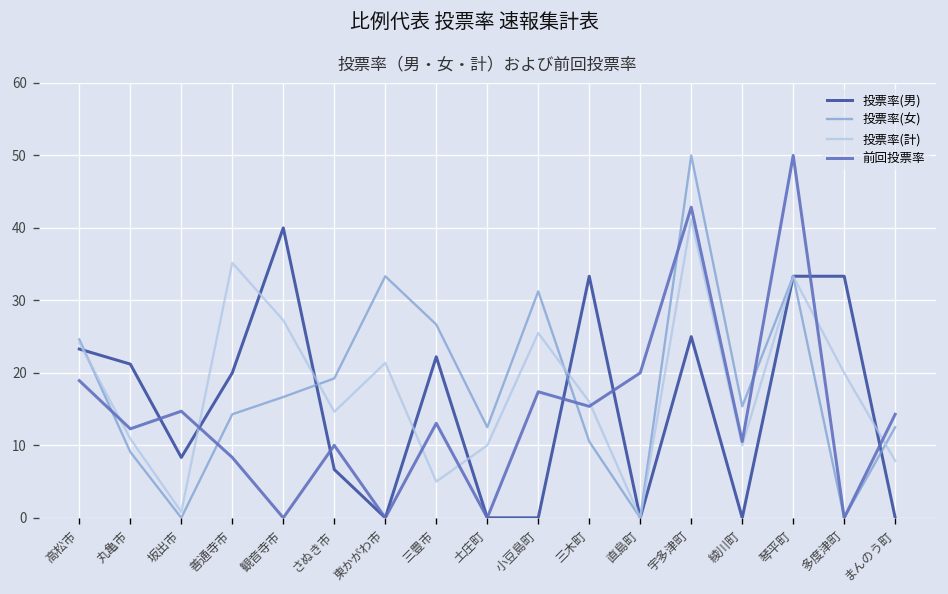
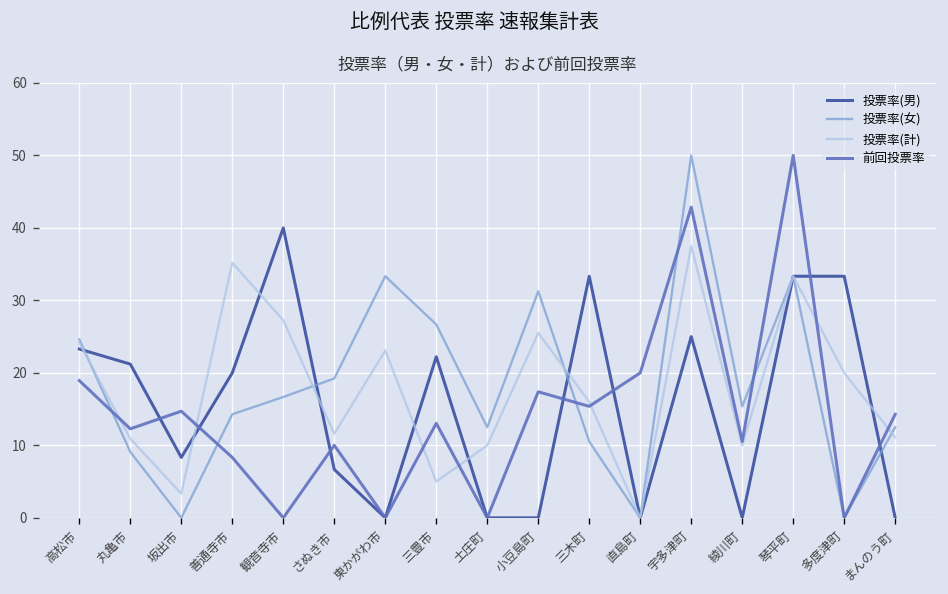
投票率(計), 坂出市: 1 -> 3
投票率(計), さぬき市: 15 -> 12
投票率(計), 東かがわ市: 21 -> 23
投票率(計), 宇多津町: 41 -> 38
投票率(計), まんのう町: 8 -> 11
